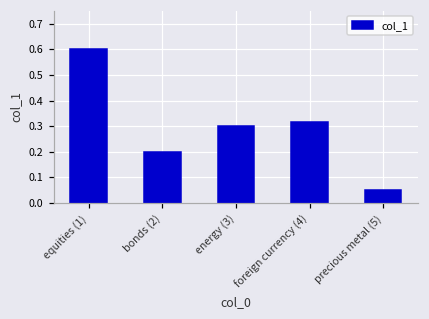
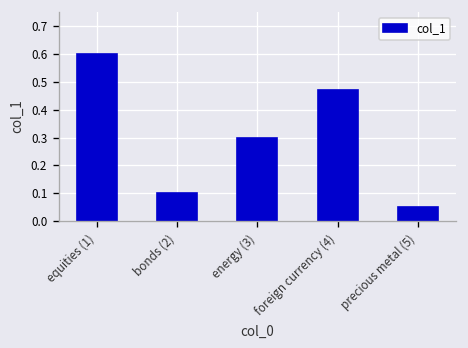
bonds (2): 0.2 -> 0.1
foreign currency (4): 0.32 -> 0.47
